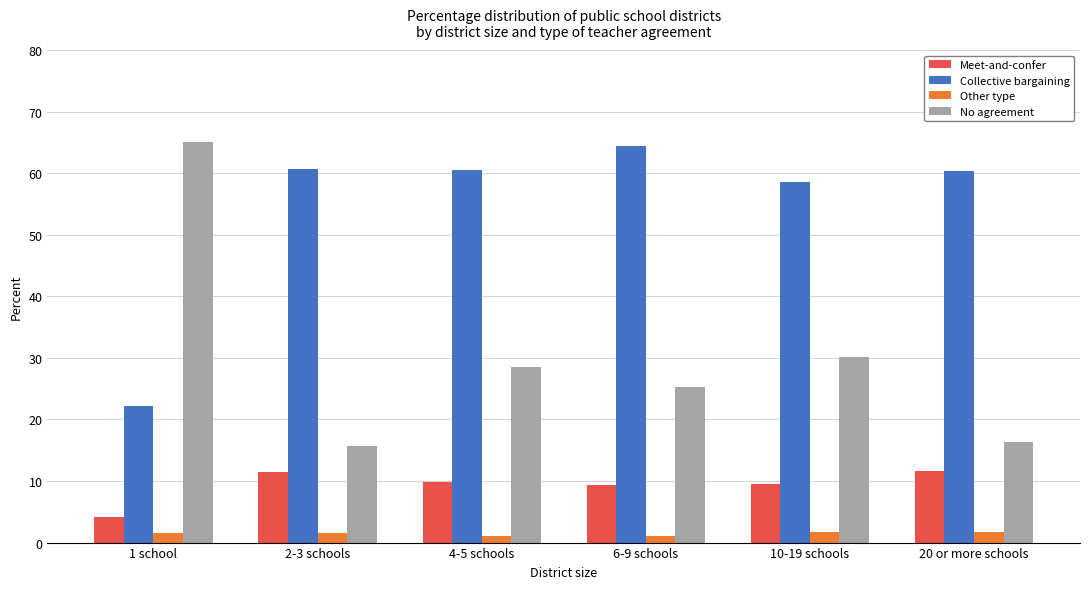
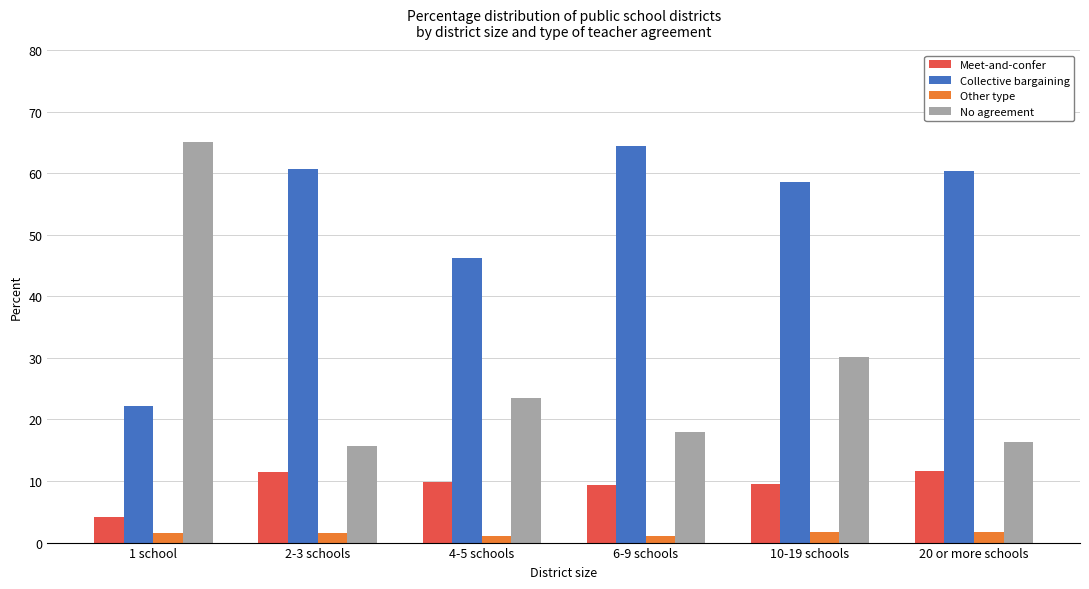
Collective bargaining, 4-5 schools: 61 -> 46
No agreement, 4-5 schools: 29 -> 24
No agreement, 6-9 schools: 25 -> 18
